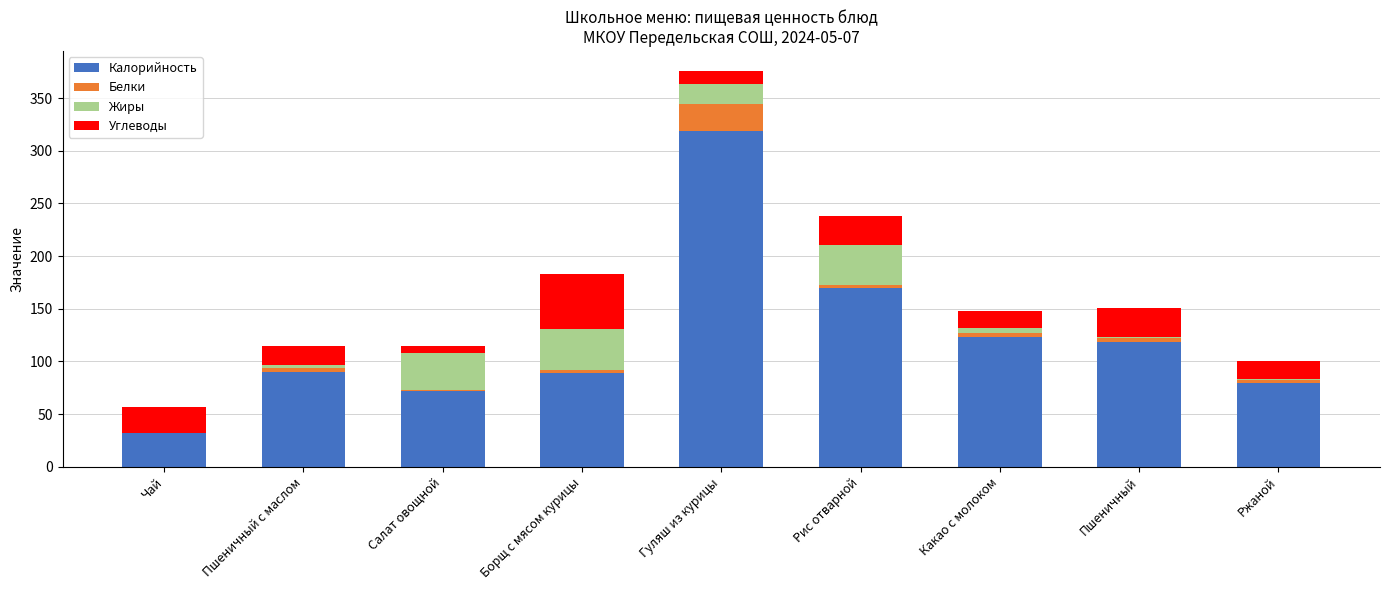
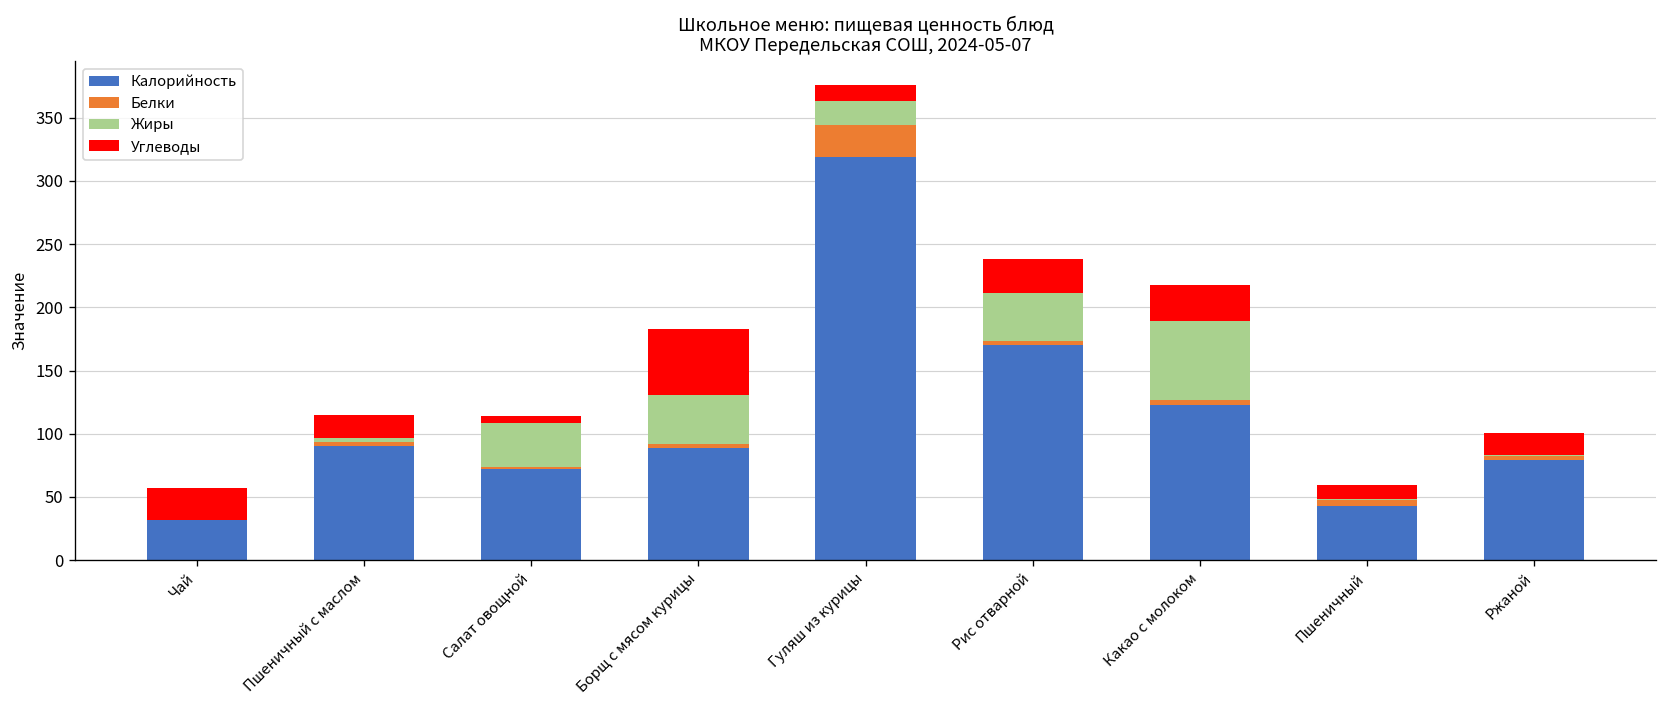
Жиры, Какао с молоком: 5 -> 62
Углеводы, Какао с молоком: 16 -> 29
Калорийность, Пшеничный: 118 -> 43
Углеводы, Пшеничный: 27 -> 11
